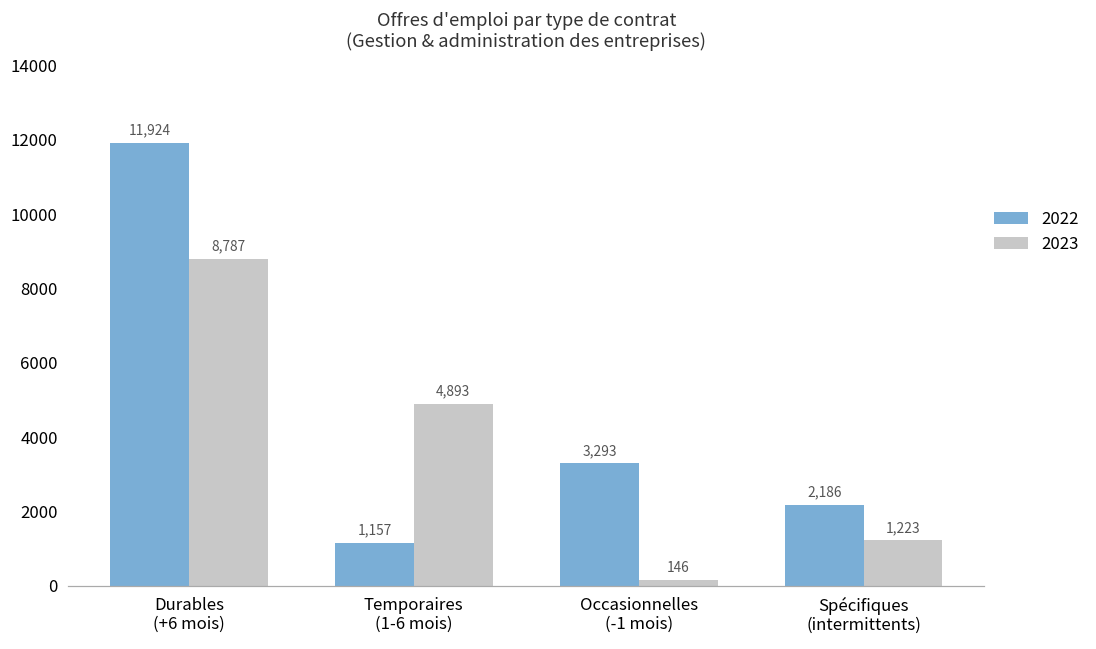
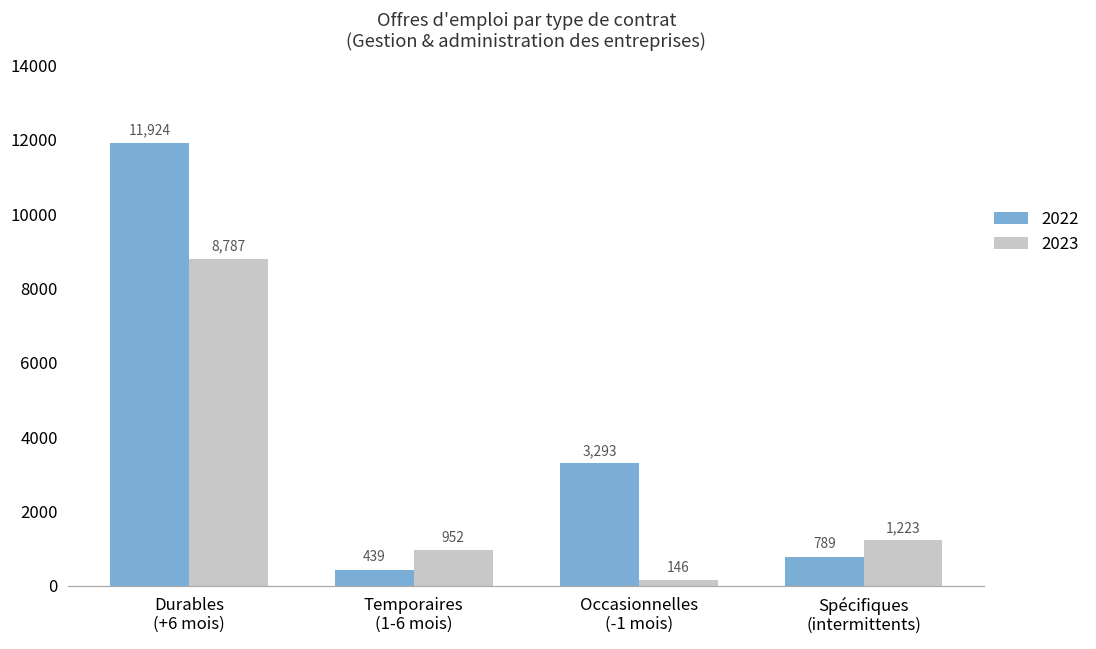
2022, Temporaires (1-6 mois): 1,157 -> 439
2023, Temporaires (1-6 mois): 4,893 -> 952
2022, Spécifiques (intermittents): 2,186 -> 789
